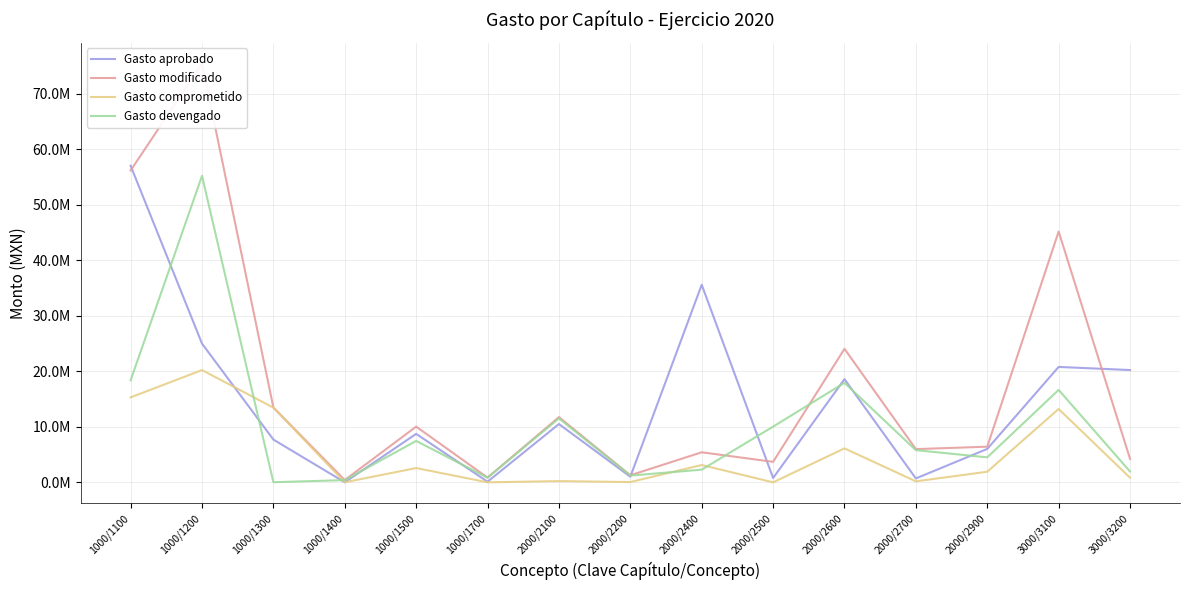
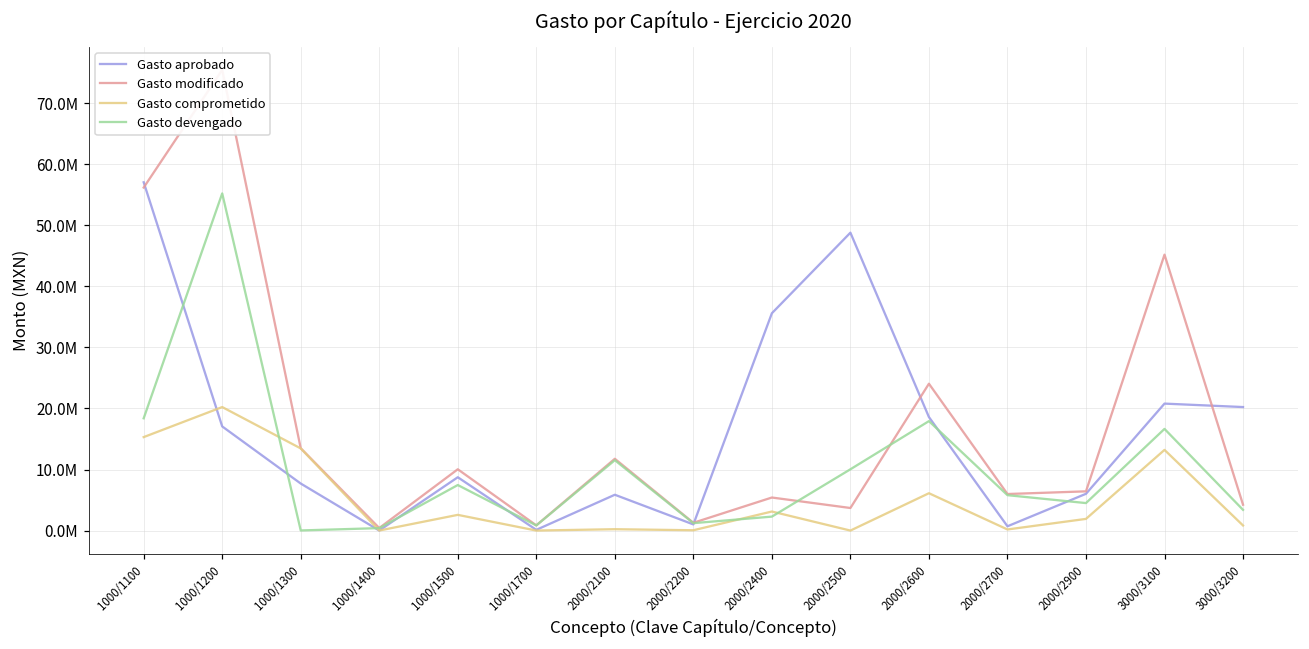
Gasto aprobado, 1000/1200: 25000000 -> 17000000
Gasto aprobado, 2000/2100: 11000000 -> 6000000
Gasto aprobado, 2000/2500: 1000000 -> 49000000
Gasto devengado, 3000/3200: 2000000 -> 3000000
